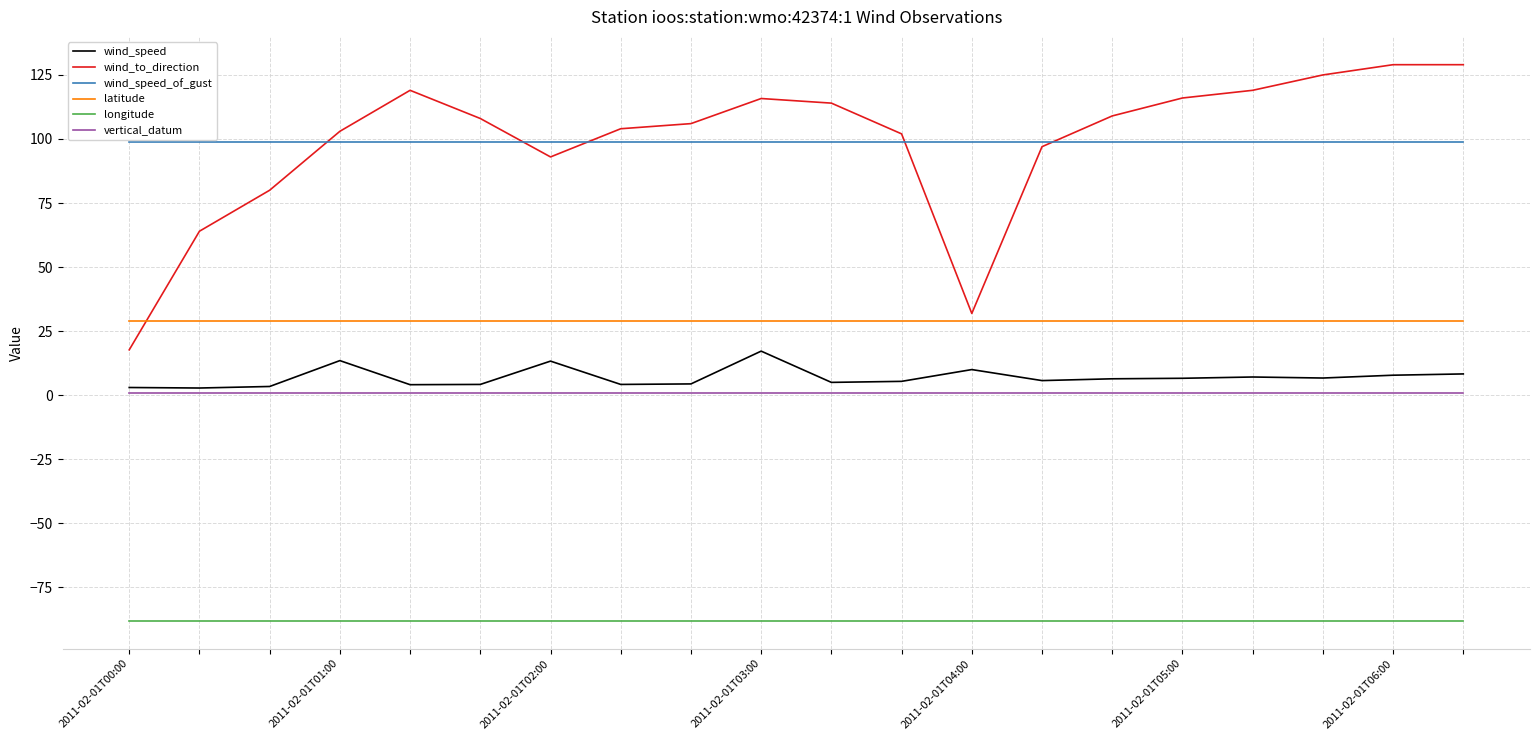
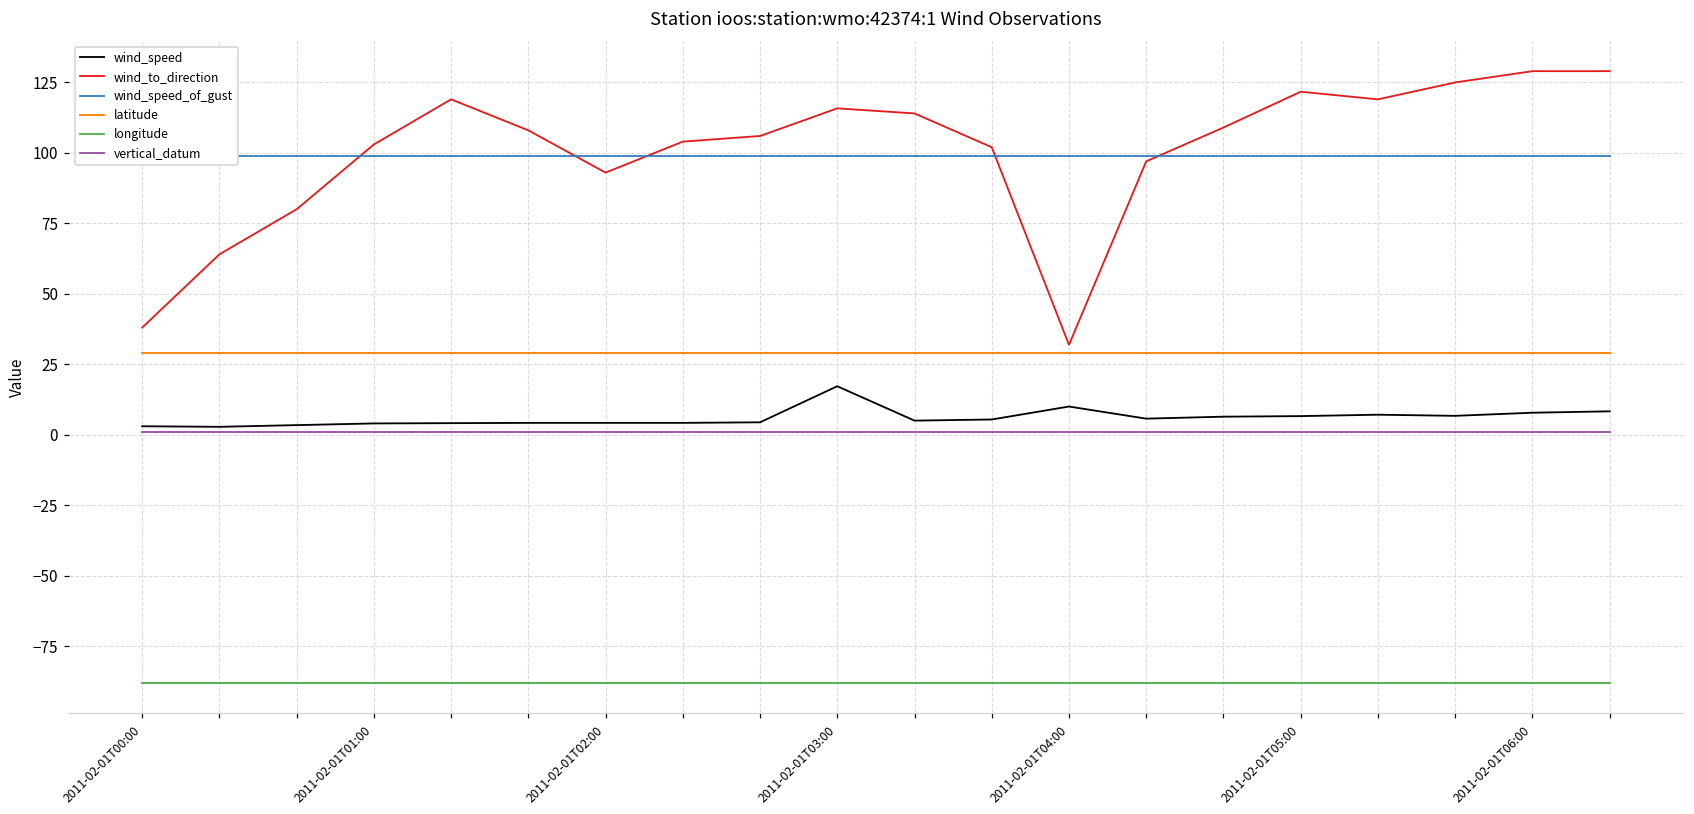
wind_to_direction, 2011-02-01T00:00: 18 -> 38
wind_speed, 2011-02-01T01:00: 14 -> 4
wind_speed, 2011-02-01T02:00: 13 -> 4
wind_to_direction, 2011-02-01T05:00: 116 -> 122
